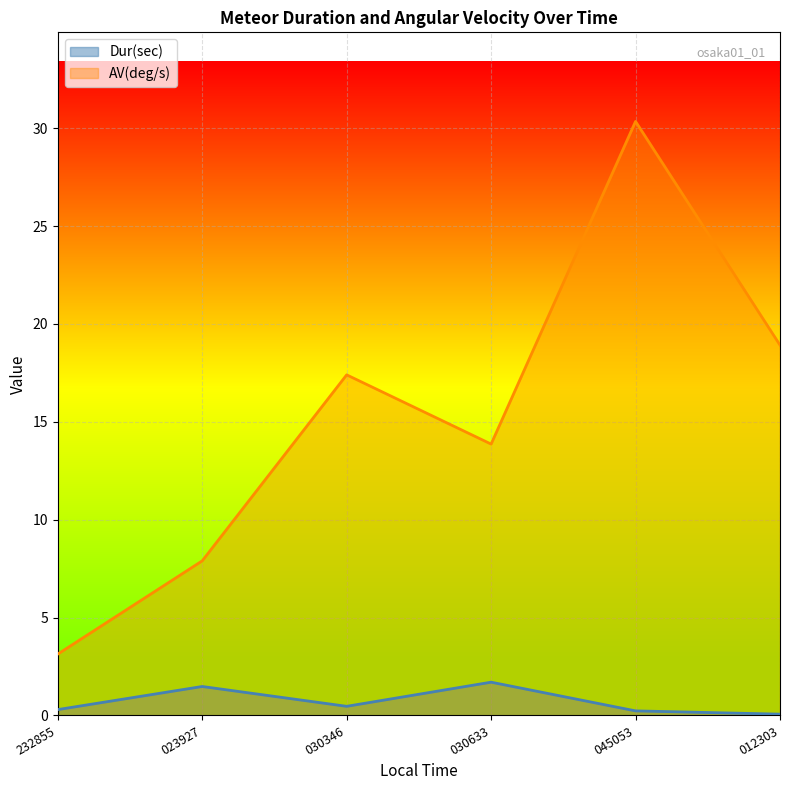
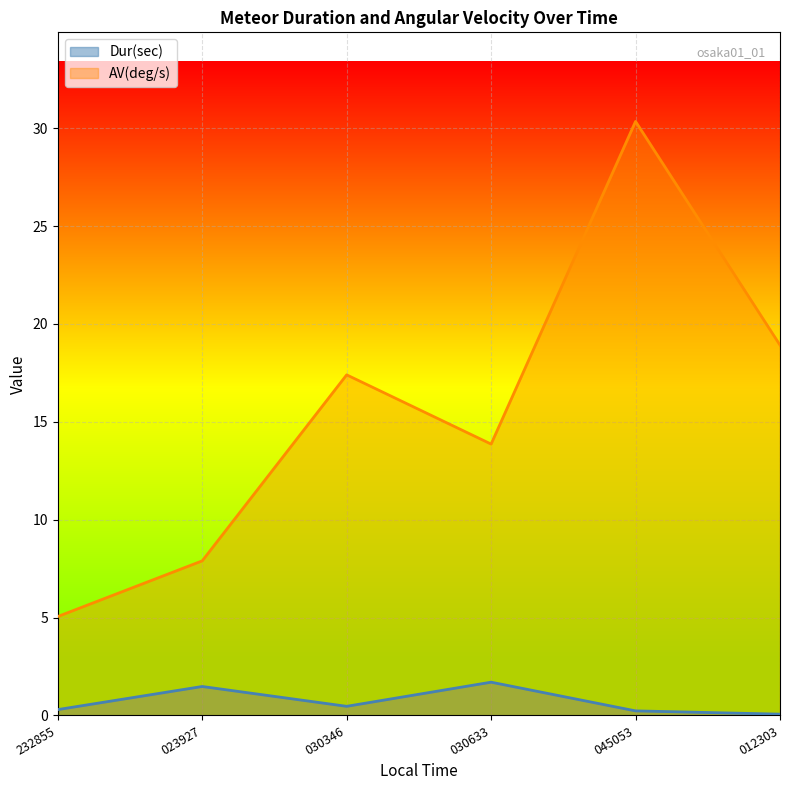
AV(deg/s), 232855: 3.1 -> 5.1
